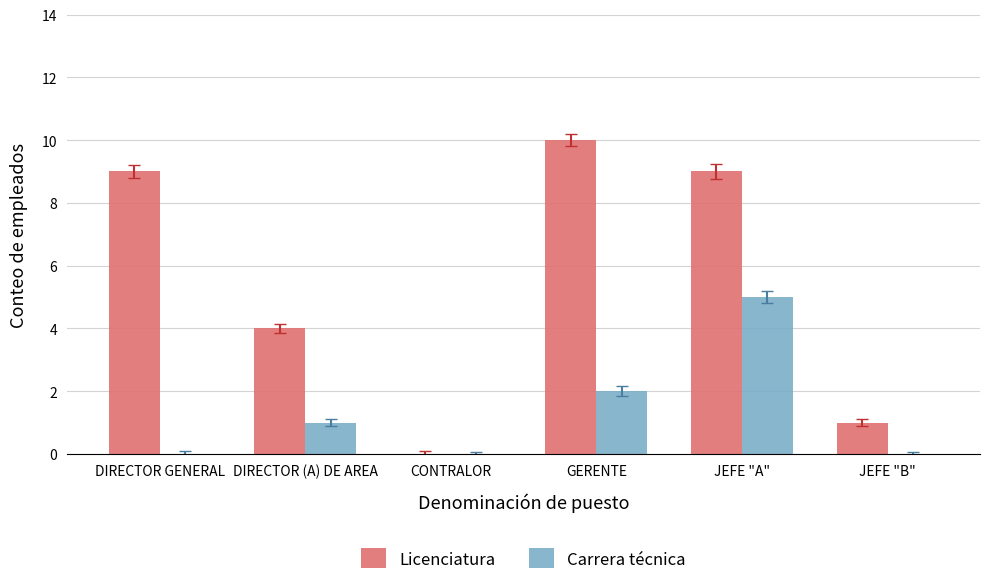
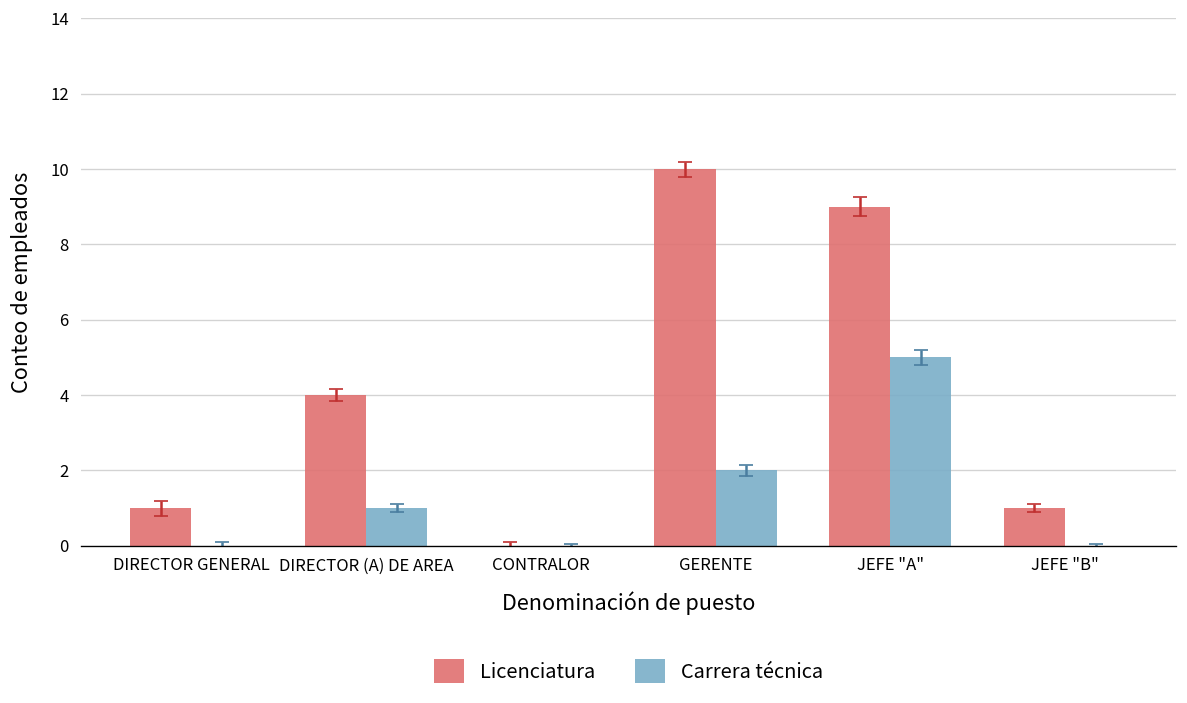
Licenciatura, DIRECTOR GENERAL: 9 -> 1
